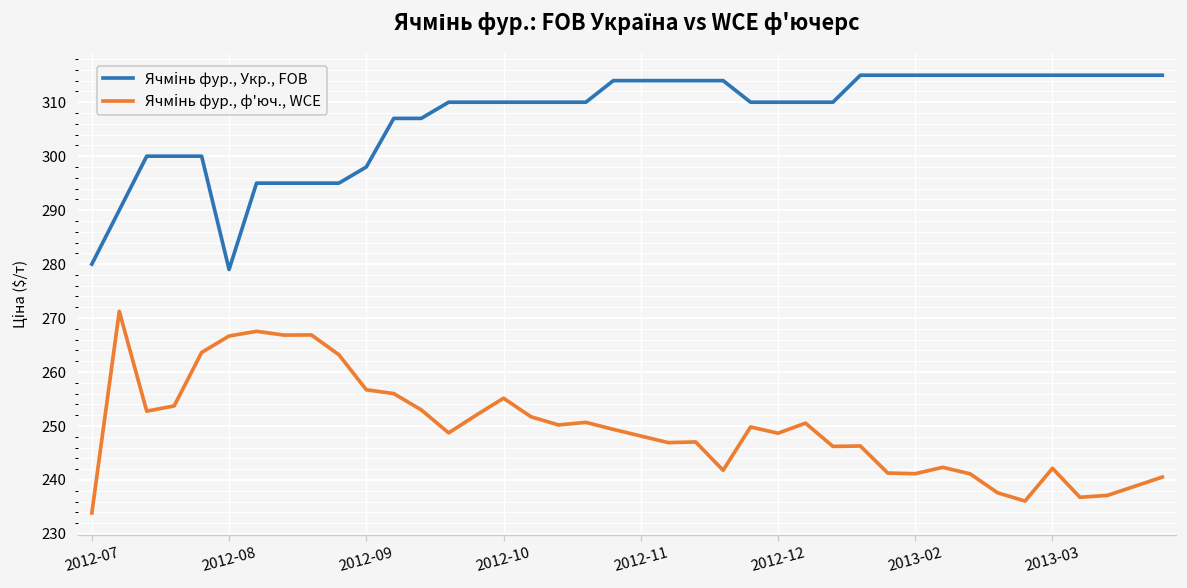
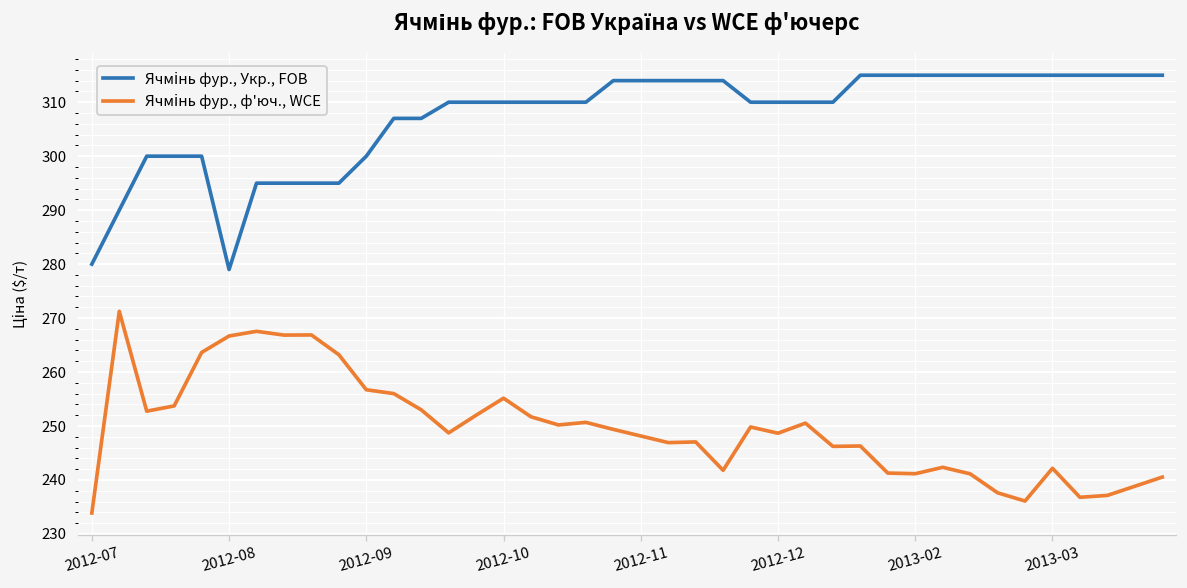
Ячмінь фур., Укр., FOB, 2012-09: 298 -> 300
